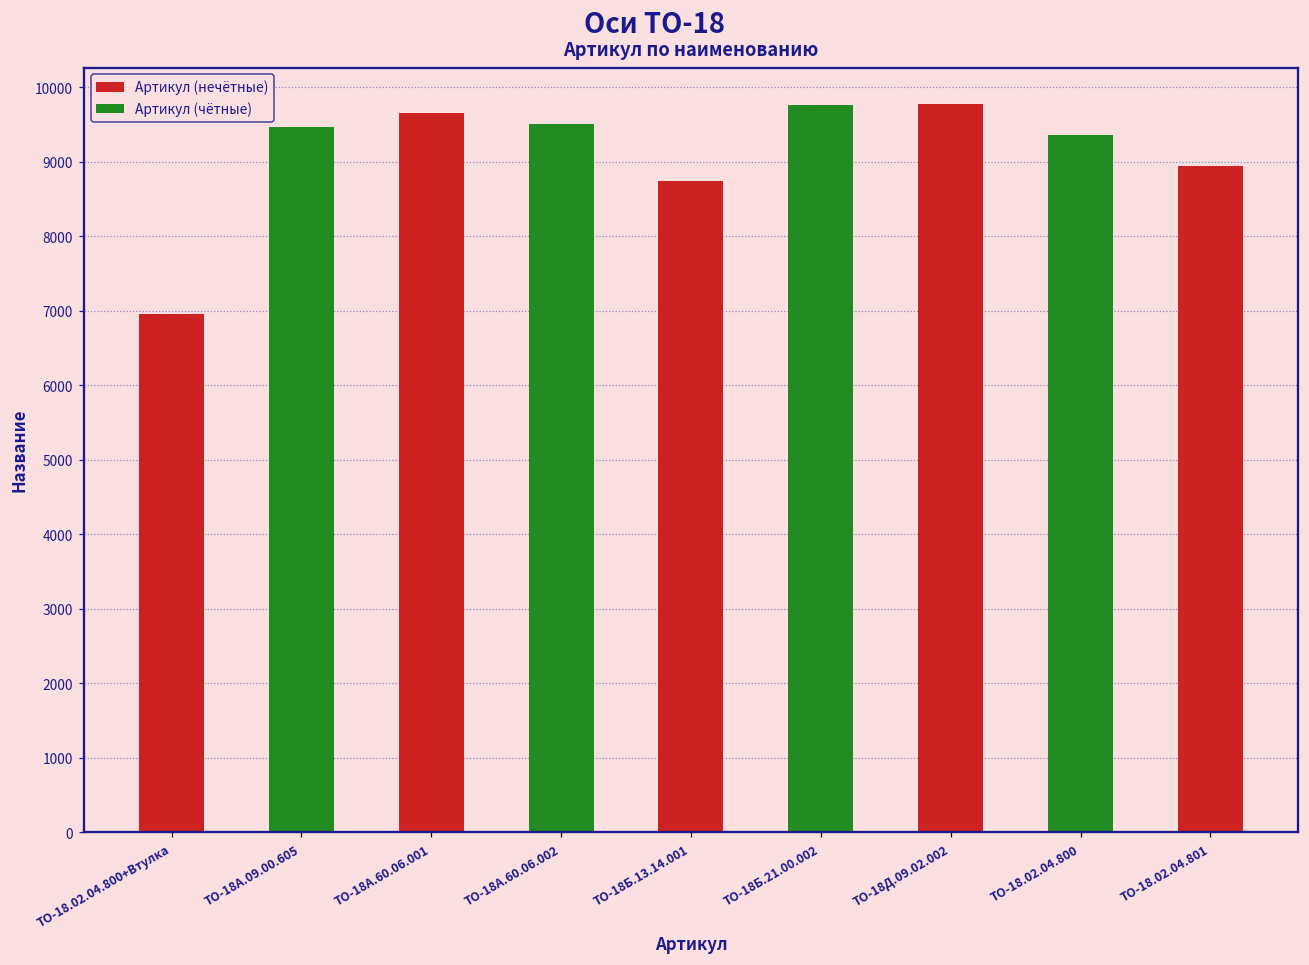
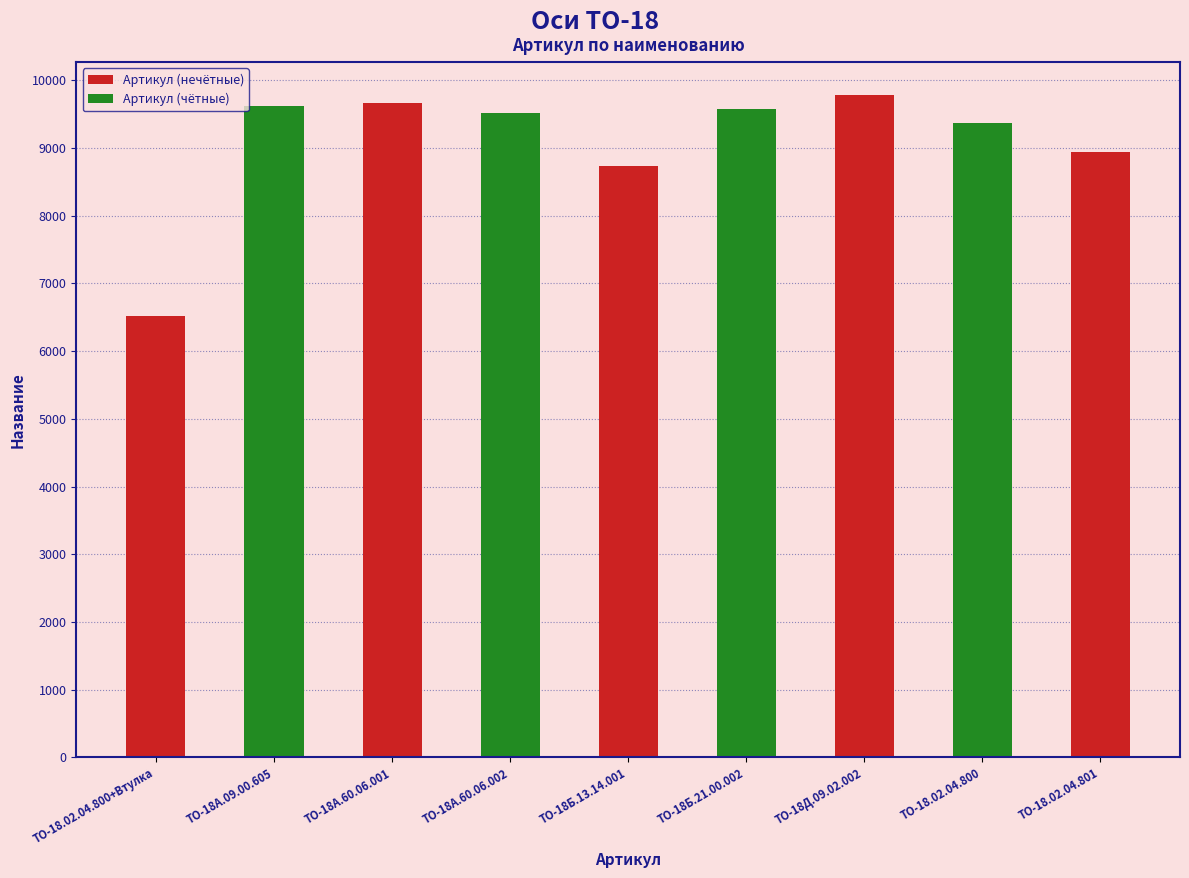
Артикул (нечётные), ТО-18.02.04.800+Втулка: 7000 -> 6500
Артикул (чётные), ТО-18А.09.00.605: 9500 -> 9600
Артикул (чётные), ТО-18Б.21.00.002: 9800 -> 9600
